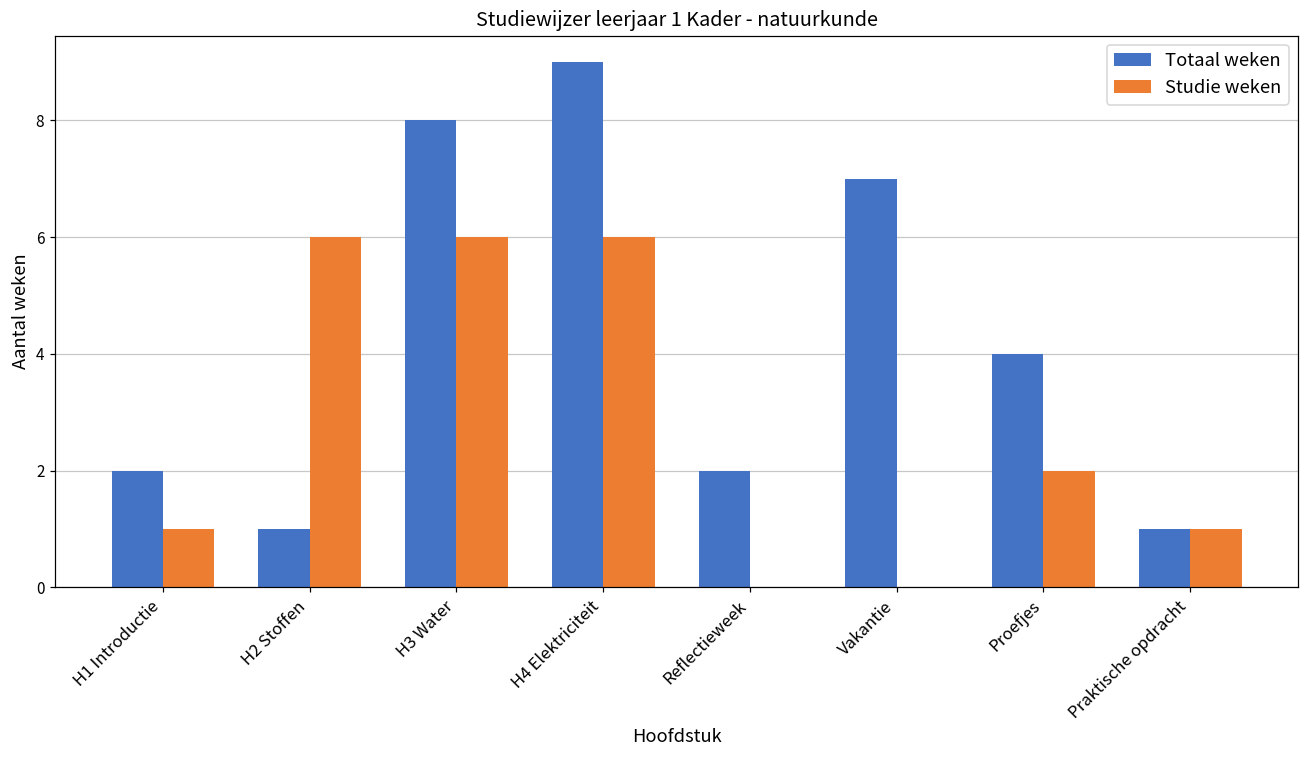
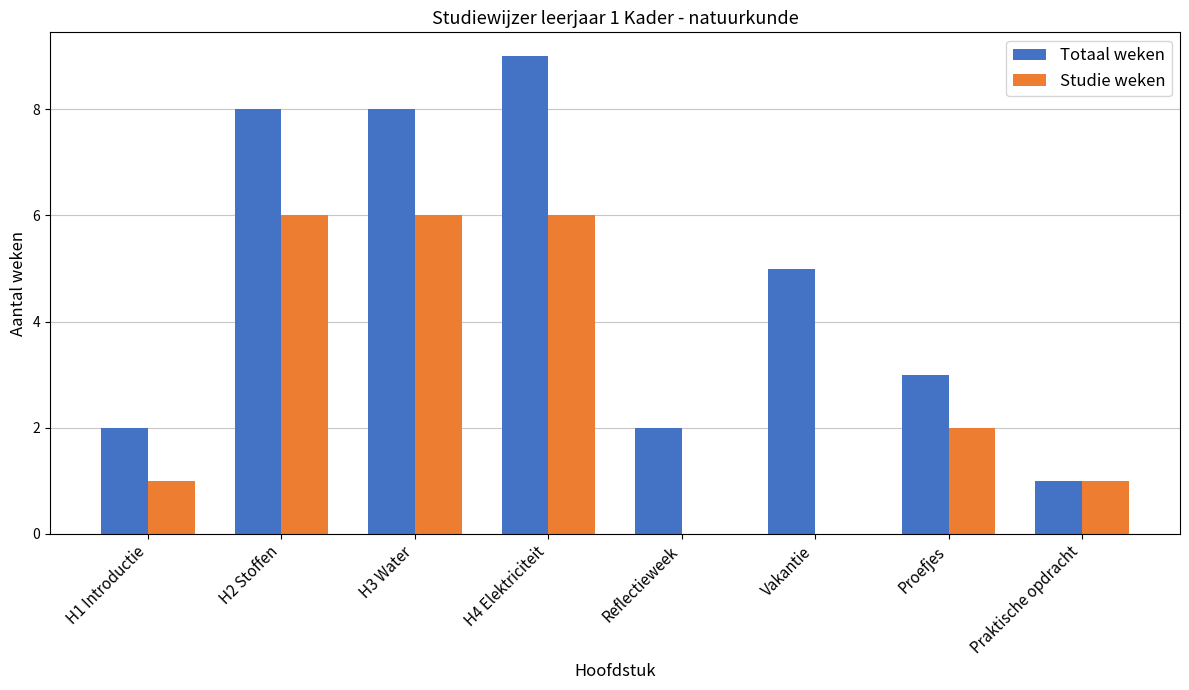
Totaal weken, H2 Stoffen: 1 -> 8
Totaal weken, Vakantie: 7 -> 5
Totaal weken, Proefjes: 4 -> 3
